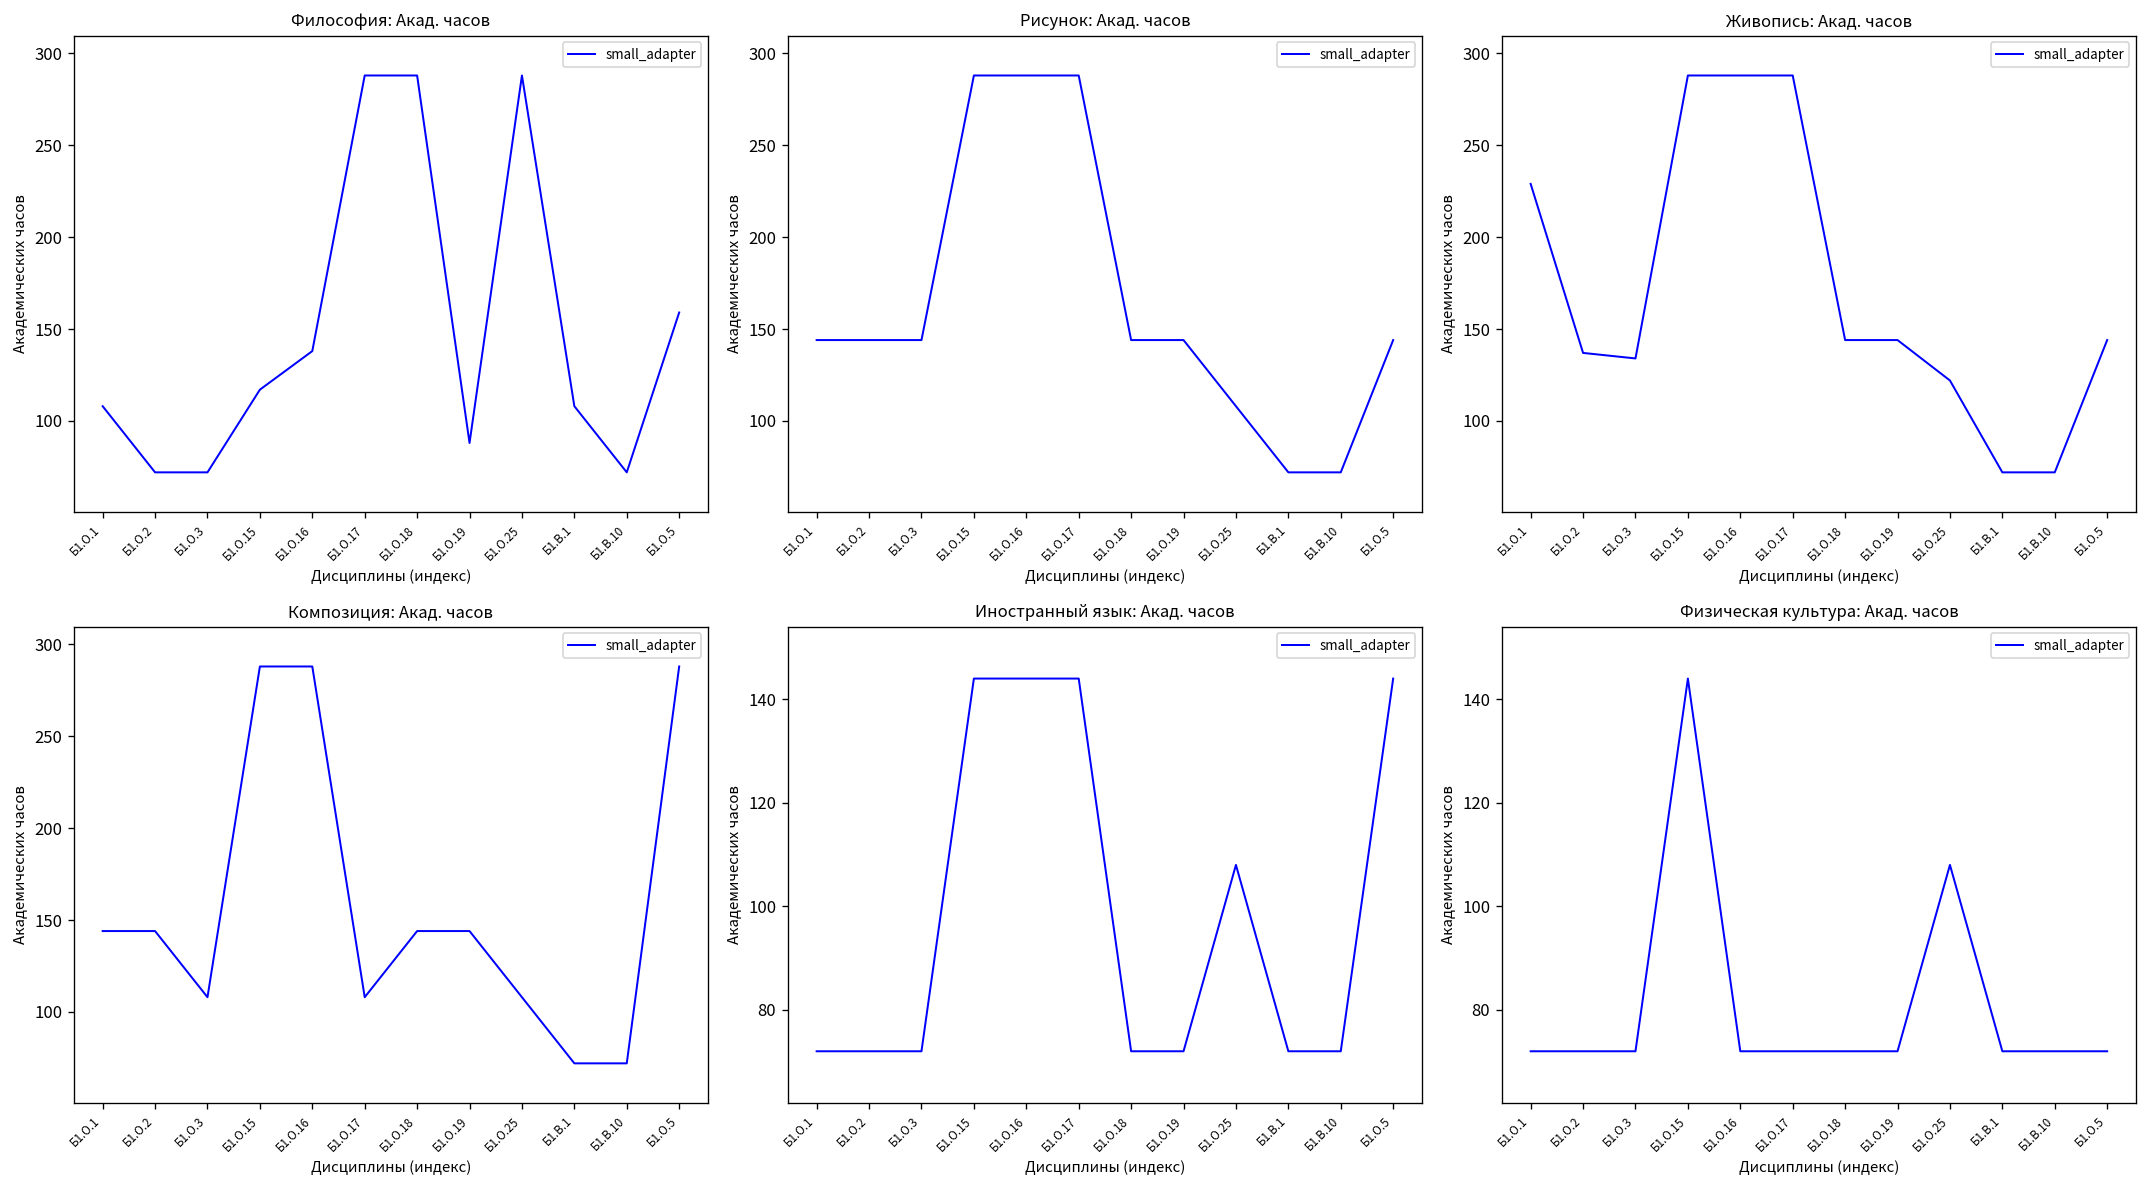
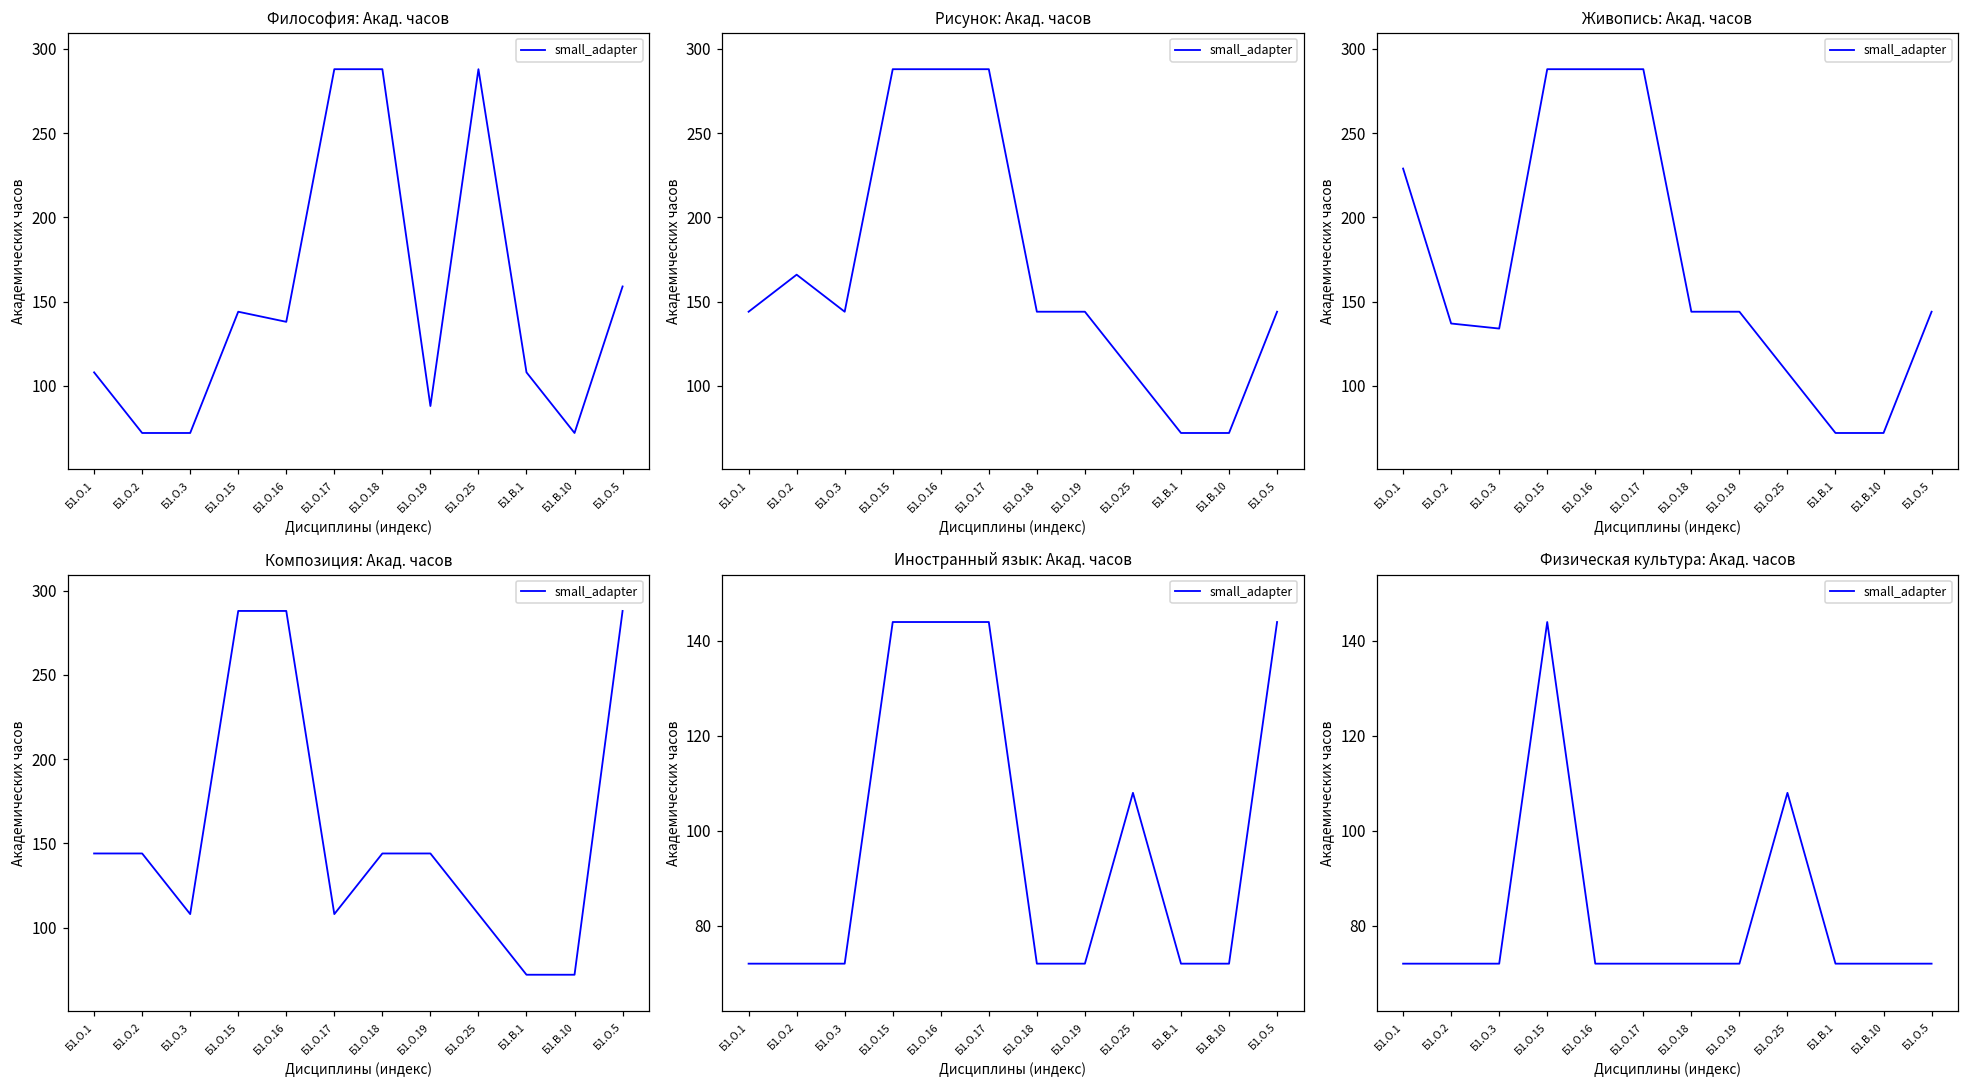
Философия: Акад. часов, Б1.О.15: 117 -> 144
Рисунок: Акад. часов, Б1.О.2: 144 -> 166
Живопись: Акад. часов, Б1.О.25: 122 -> 108
